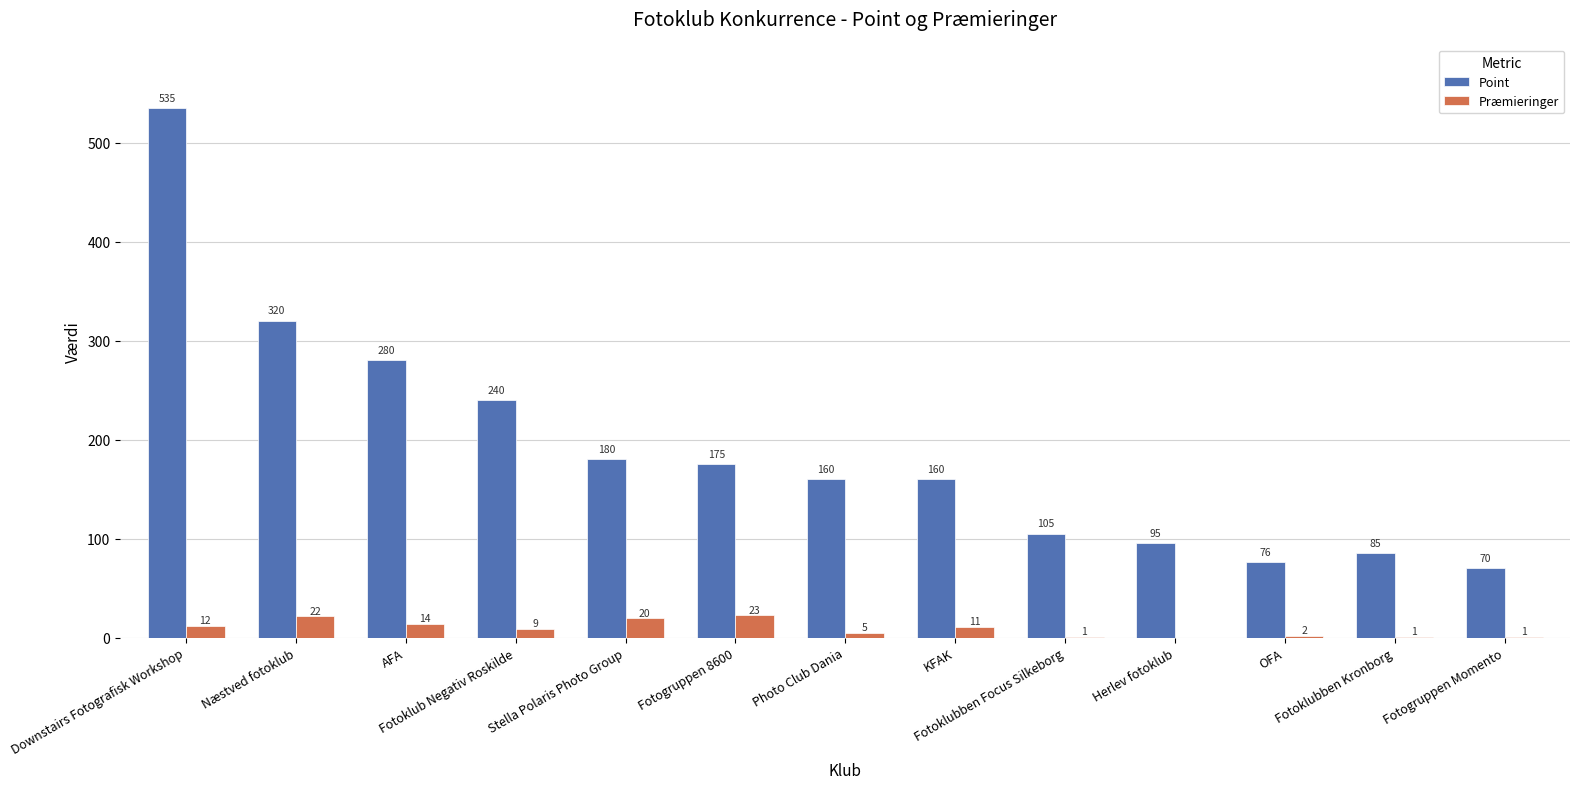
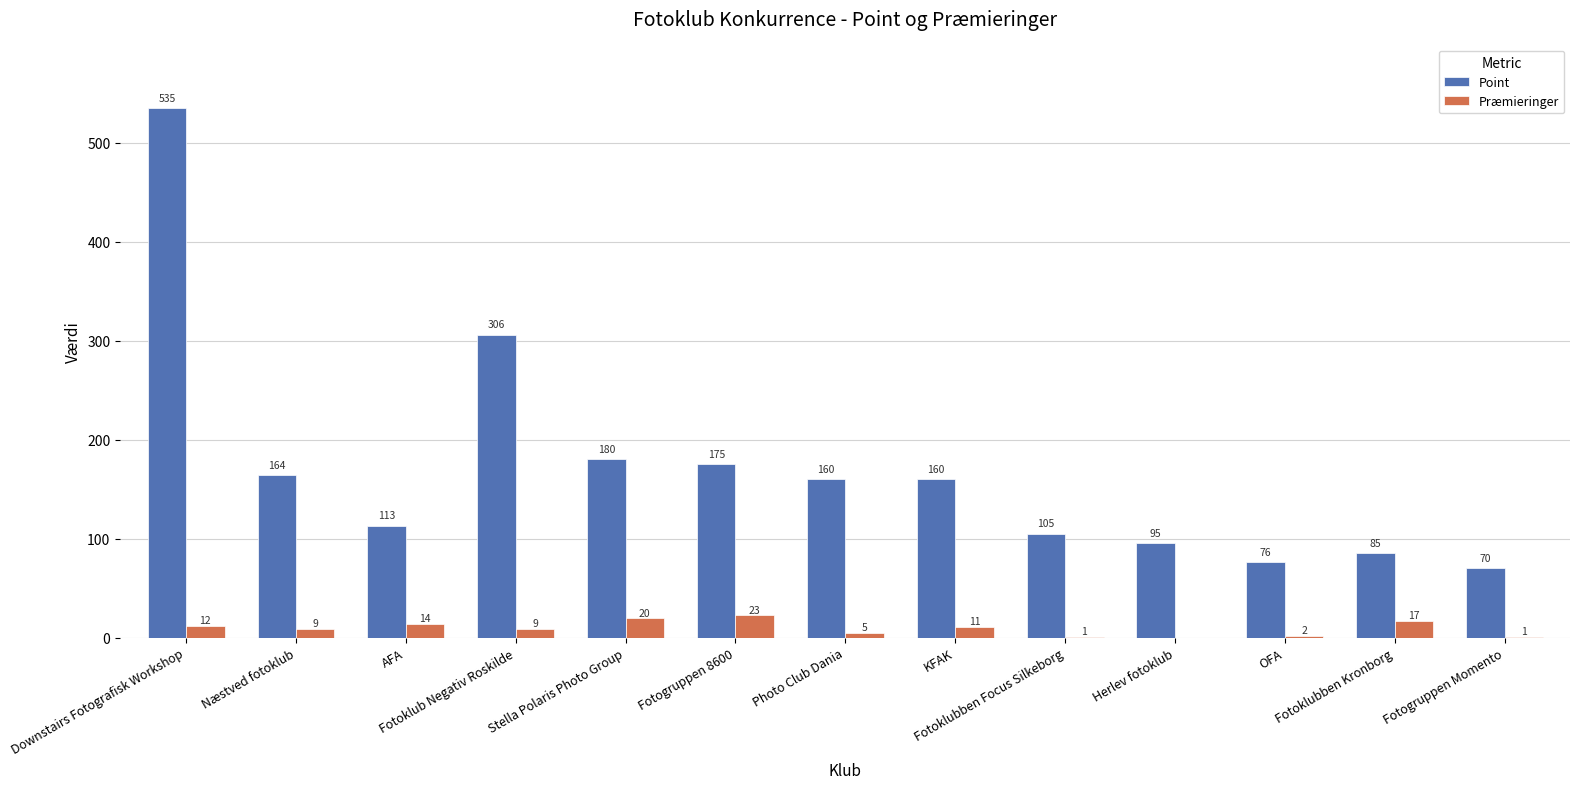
Point, Næstved fotoklub: 320 -> 164
Præmieringer, Næstved fotoklub: 22 -> 9
Point, AFA: 280 -> 113
Point, Fotoklub Negativ Roskilde: 240 -> 306
Præmieringer, Fotoklubben Kronborg: 1 -> 17
